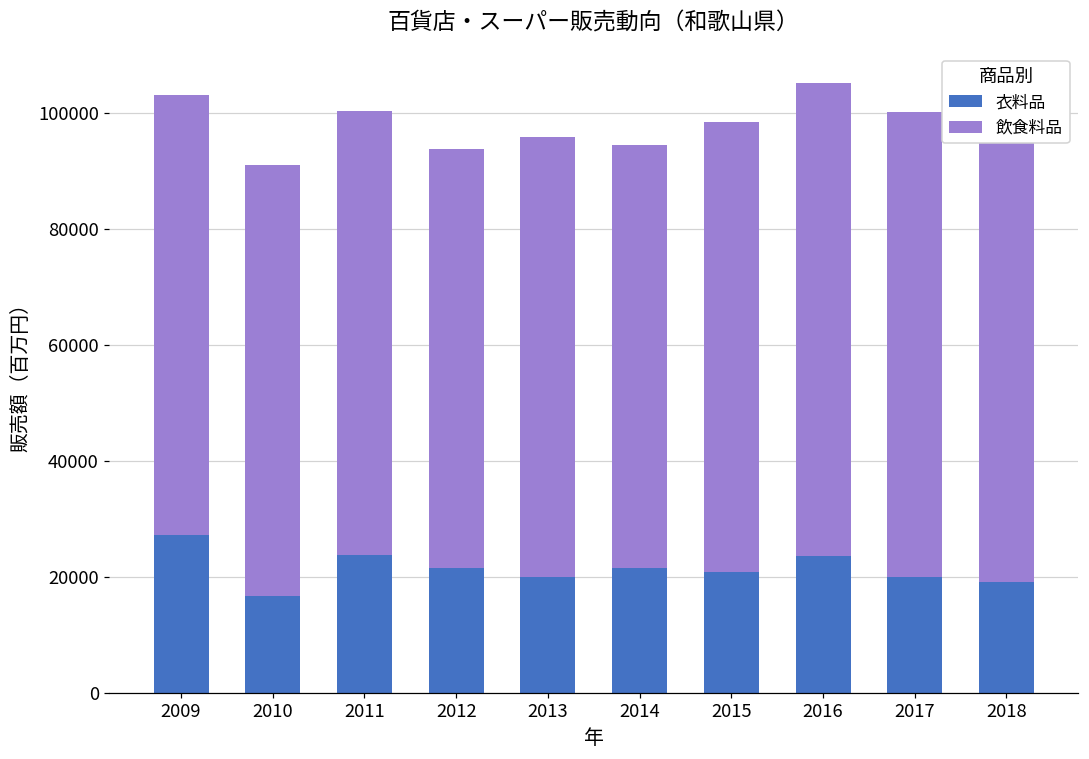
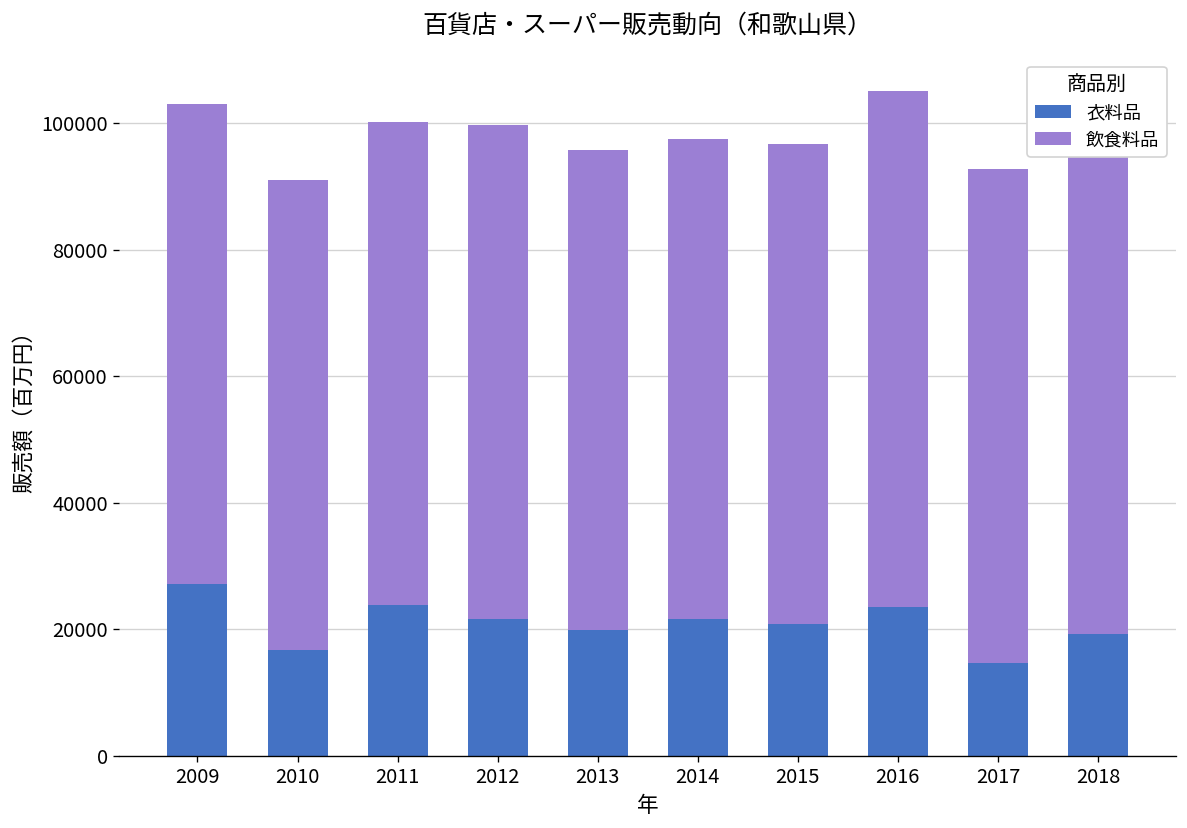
飲食料品, 2012: 72000 -> 78000
飲食料品, 2014: 73000 -> 76000
飲食料品, 2015: 78000 -> 76000
衣料品, 2017: 20000 -> 15000
飲食料品, 2017: 80000 -> 78000
